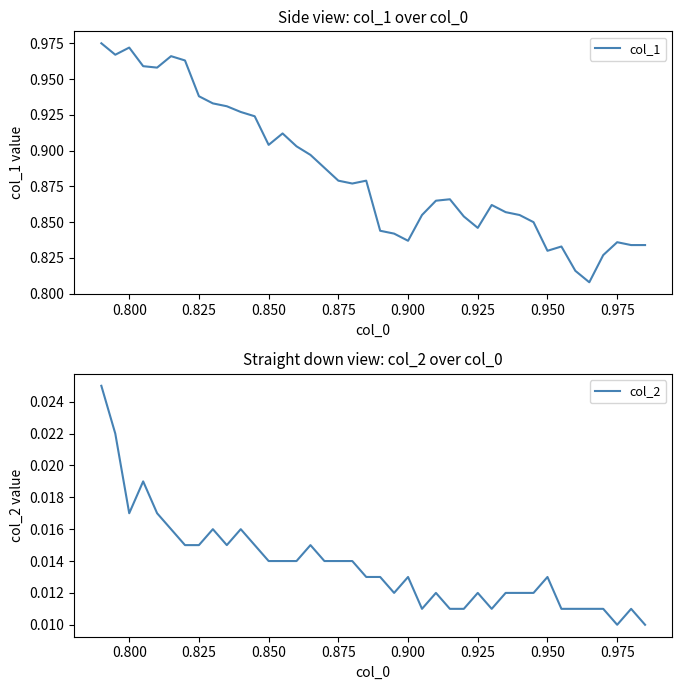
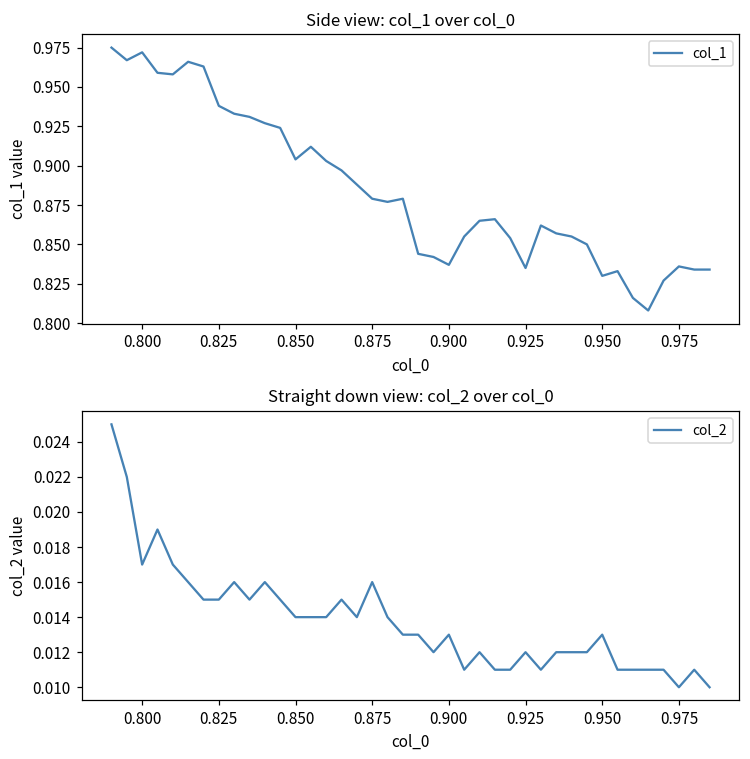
Side view: col_1 over col_0, 0.925: 0.846 -> 0.835
Straight down view: col_2 over col_0, 0.875: 0.014 -> 0.016
